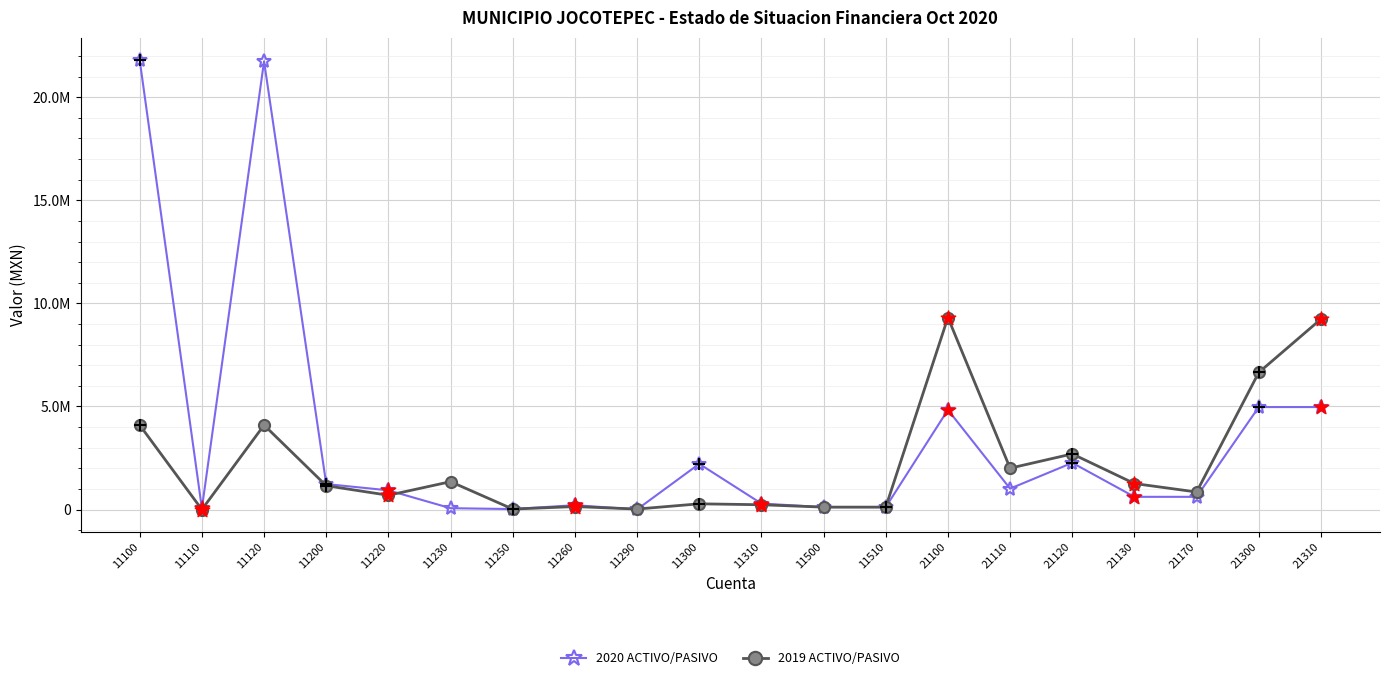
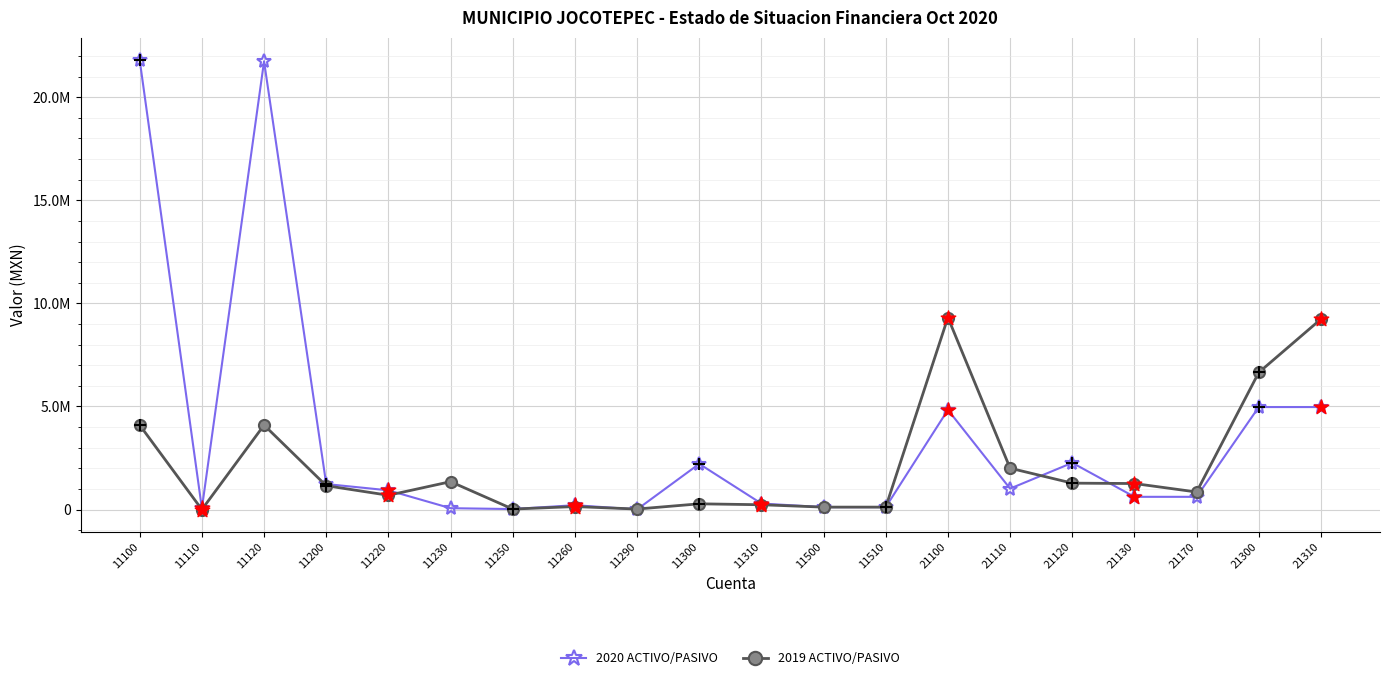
2019 ACTIVO/PASIVO, 21120: 2700000 -> 1300000
